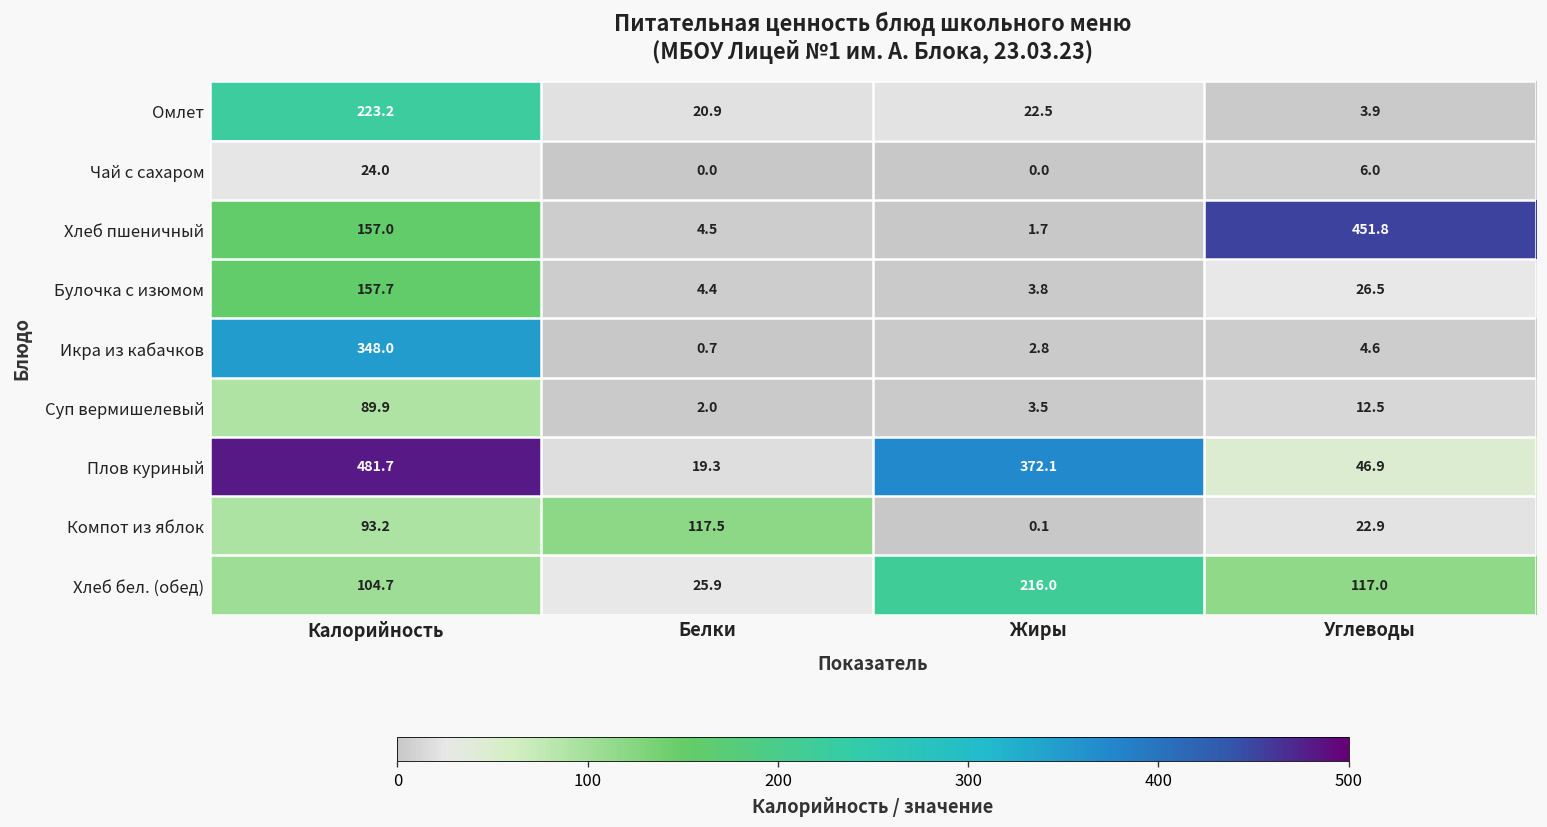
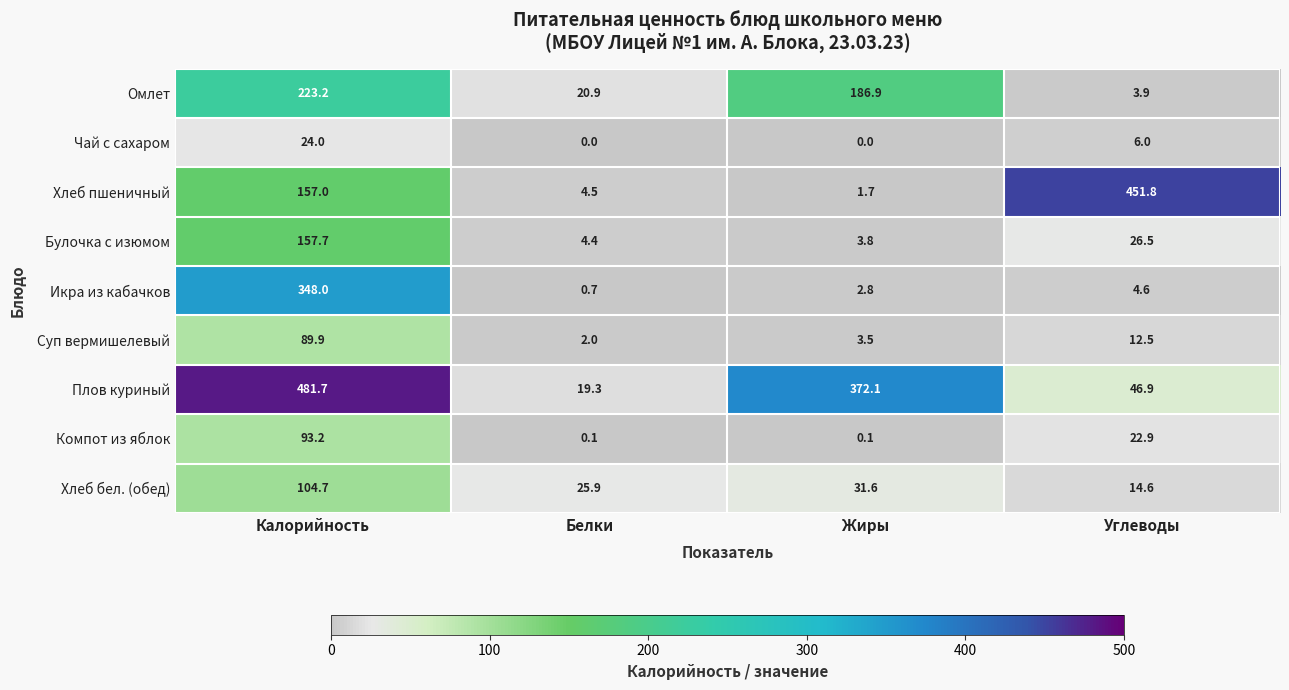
Омлет, Жиры: 22.5 -> 186.9
Компот из яблок, Белки: 117.5 -> 0.1
Хлеб бел. (обед), Жиры: 216.0 -> 31.6
Хлеб бел. (обед), Углеводы: 117.0 -> 14.6
